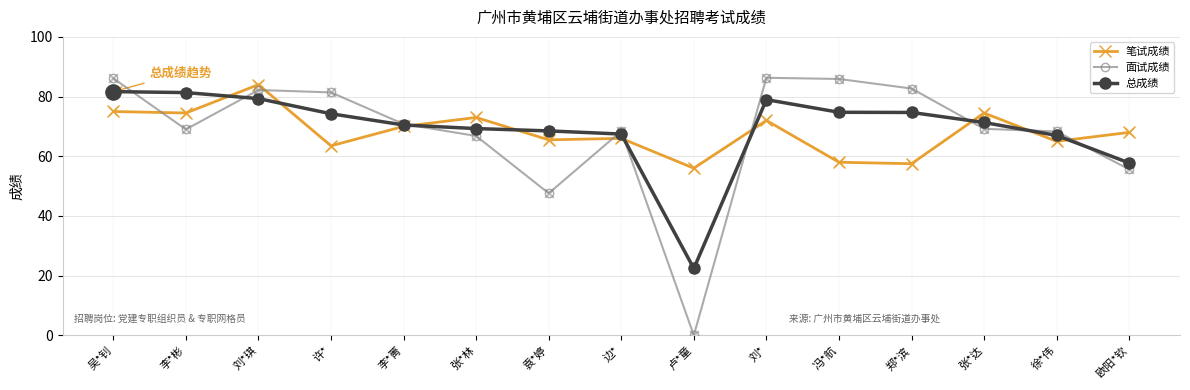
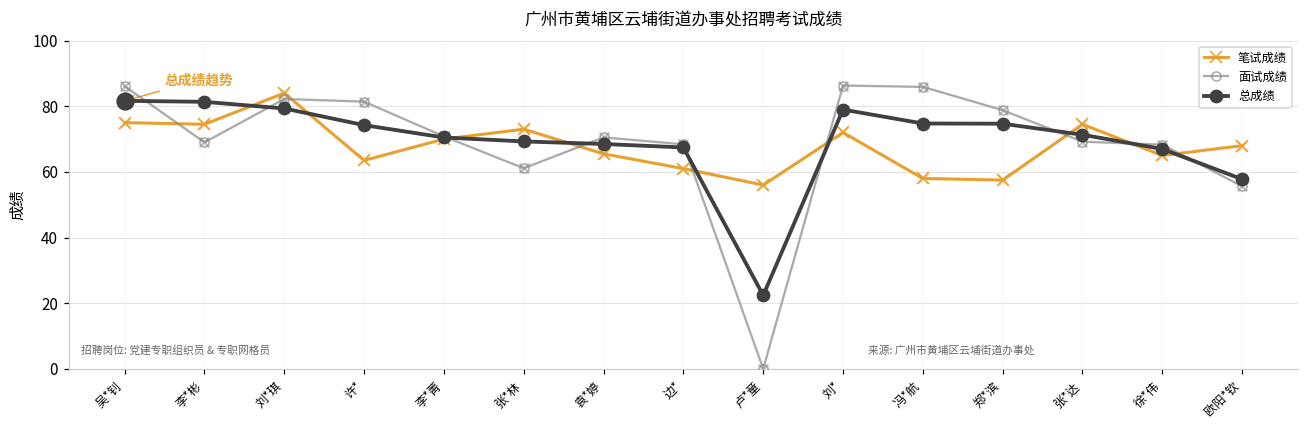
面试成绩, 张*林: 67 -> 61
面试成绩, 袁*婷: 48 -> 71
笔试成绩, 边*: 66 -> 61
面试成绩, 郑*滨: 83 -> 79
